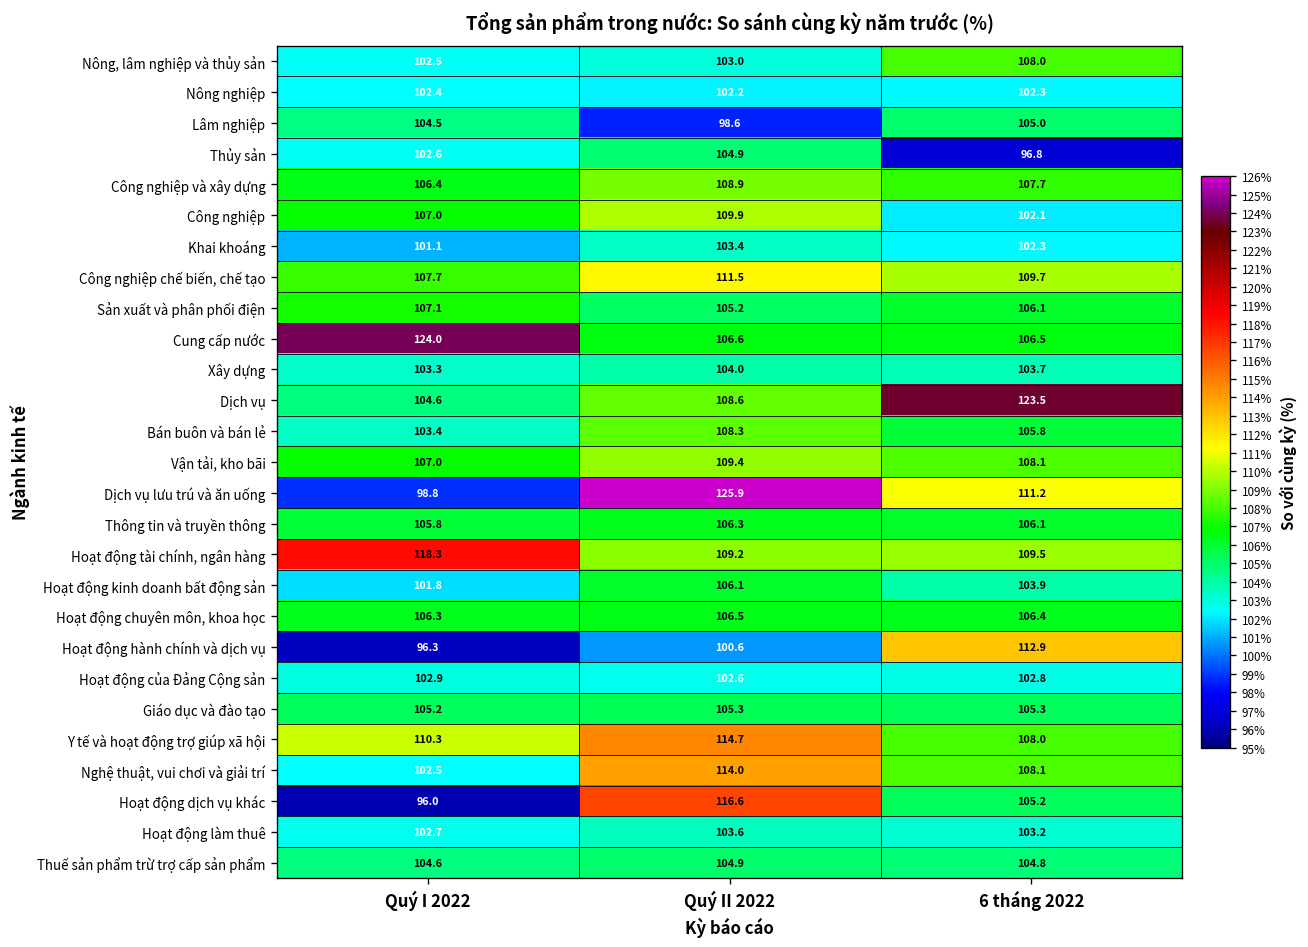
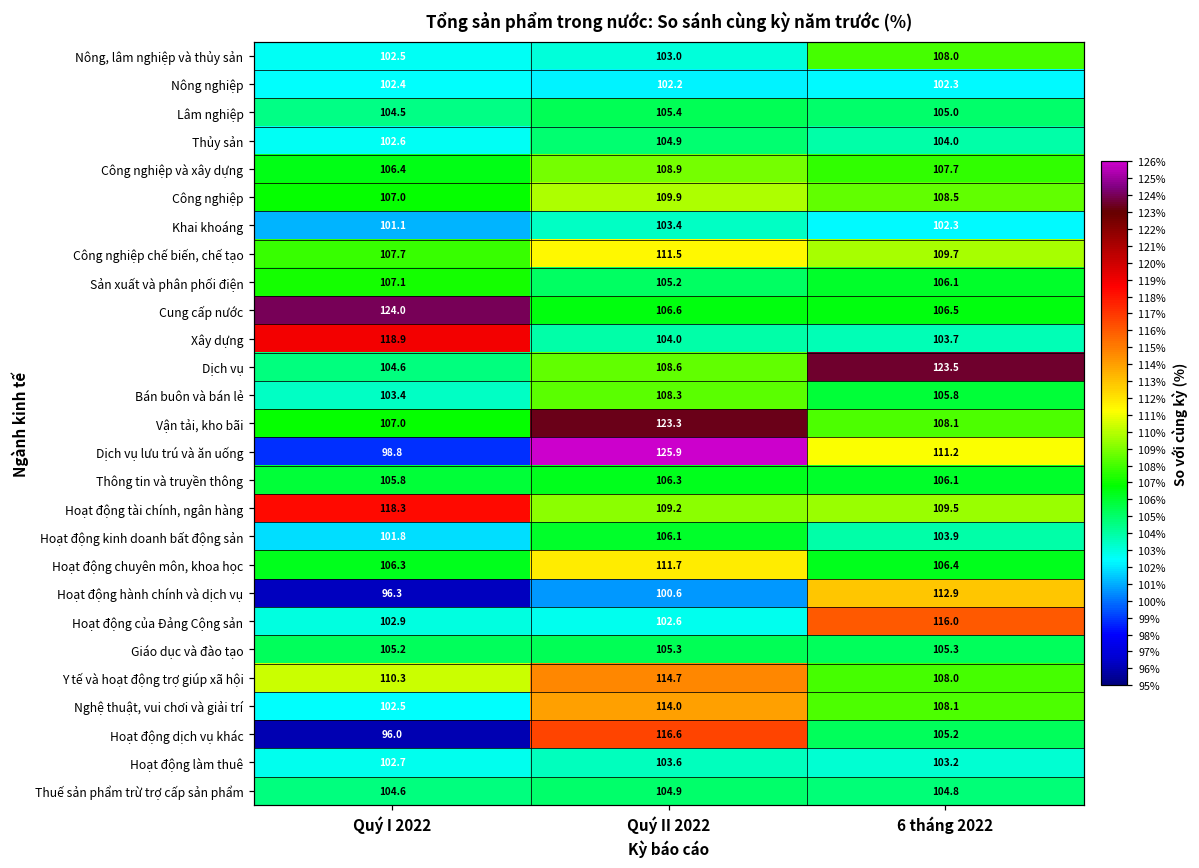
Lâm nghiệp, Quý II 2022: 98.6 -> 105.4
Thủy sản, 6 tháng 2022: 96.8 -> 104.0
Công nghiệp, 6 tháng 2022: 102.1 -> 108.5
Xây dựng, Quý I 2022: 103.3 -> 118.9
Vận tải, kho bãi, Quý II 2022: 109.4 -> 123.3
Hoạt động chuyên môn, khoa học, Quý II 2022: 106.5 -> 111.7
Hoạt động của Đảng Cộng sản, 6 tháng 2022: 102.8 -> 116.0
